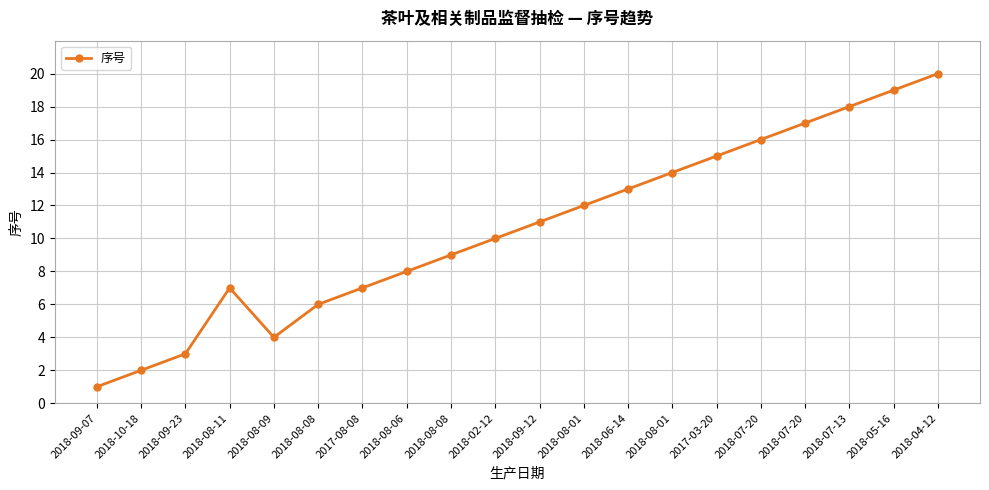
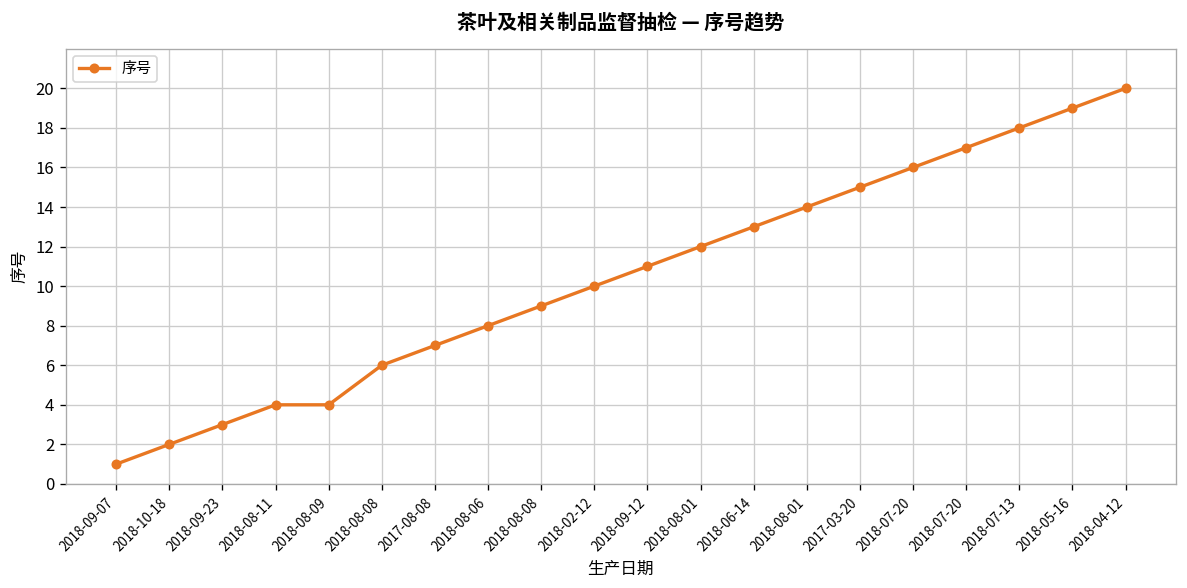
2018-08-11: 7 -> 4
